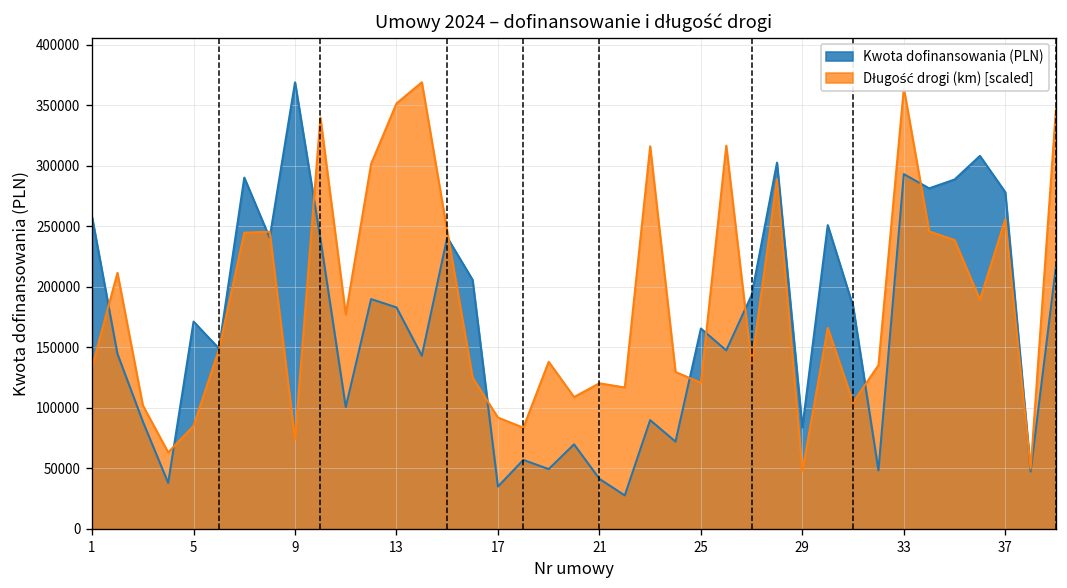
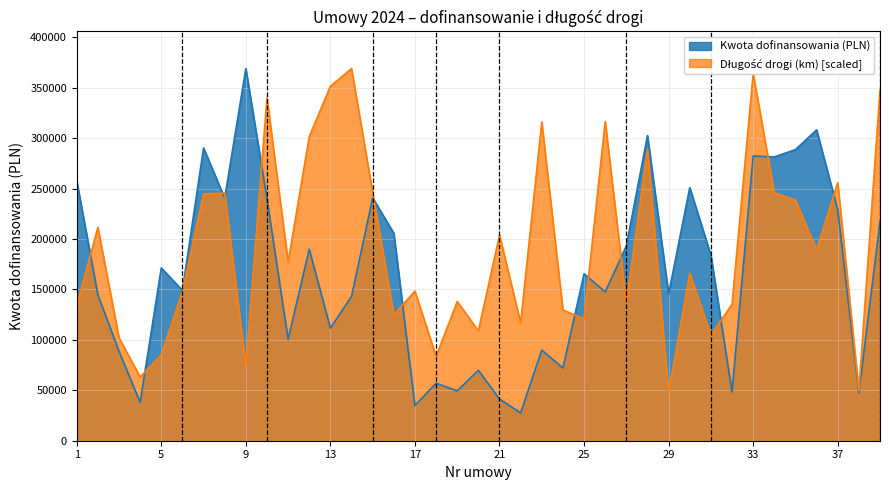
Kwota dofinansowania (PLN), 13: 183000 -> 112000
Długość drogi (km) [scaled], 17: 92000 -> 148000
Długość drogi (km) [scaled], 21: 120000 -> 204000
Kwota dofinansowania (PLN), 29: 84000 -> 146000
Kwota dofinansowania (PLN), 33: 293000 -> 282000
Kwota dofinansowania (PLN), 37: 278000 -> 229000
